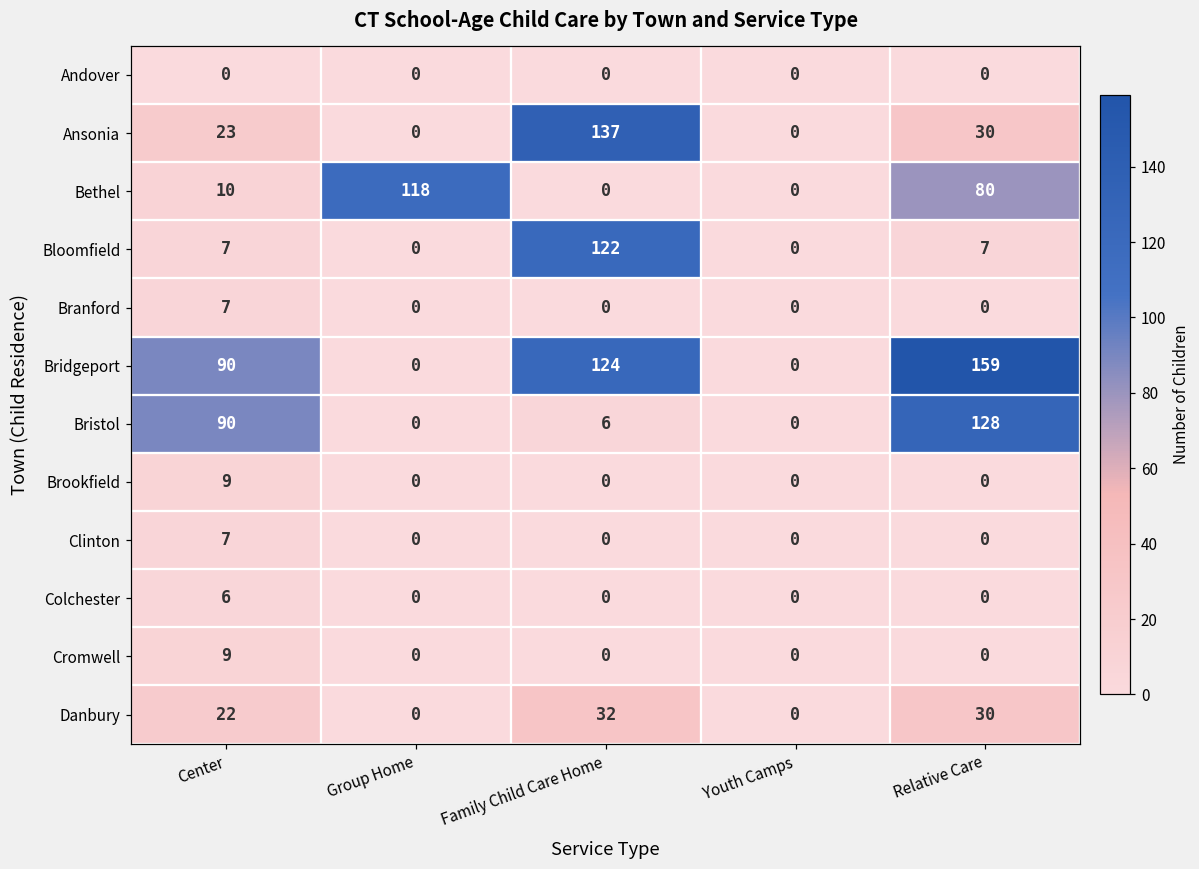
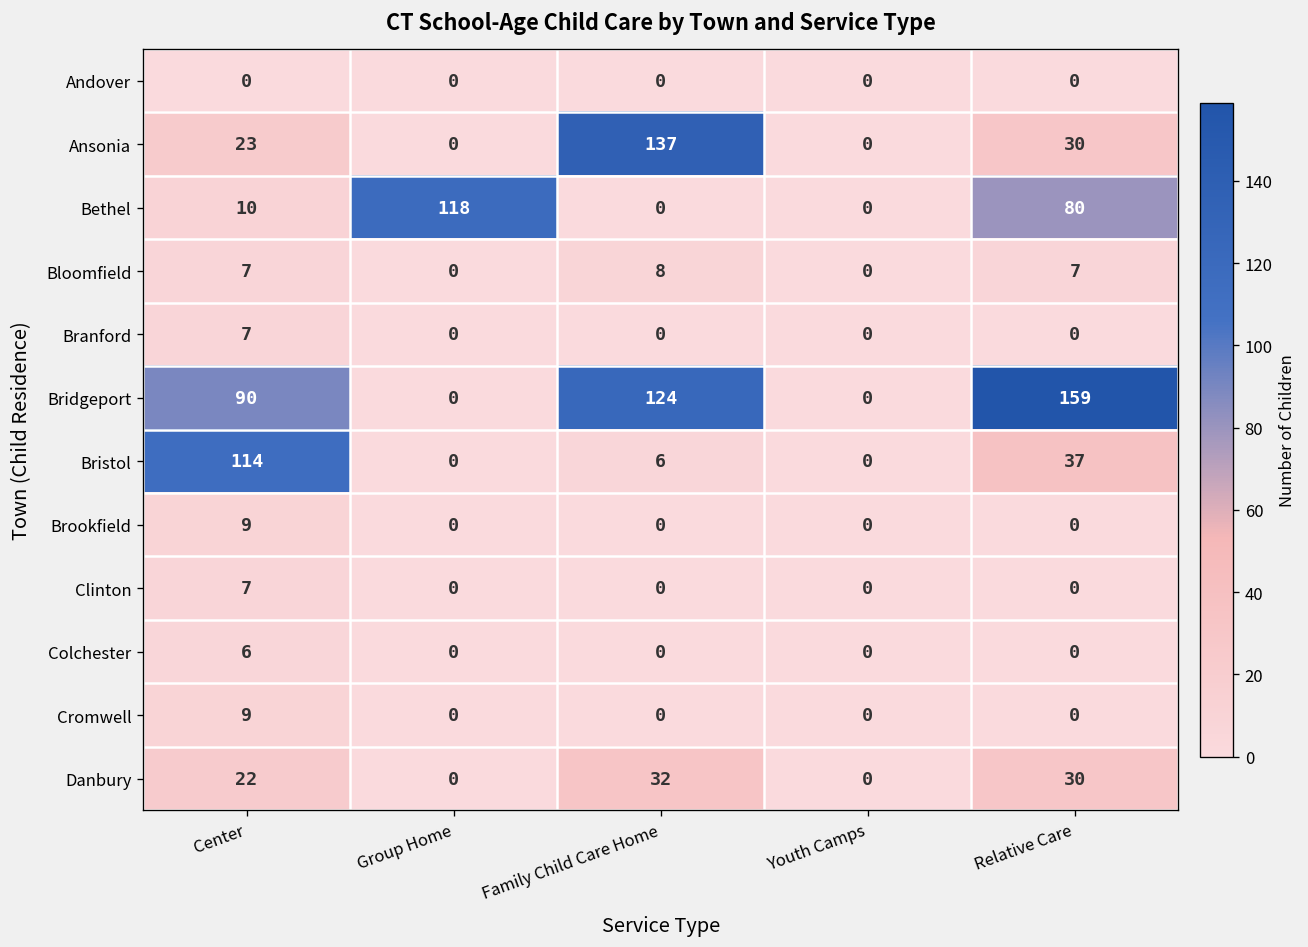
Bloomfield, Family Child Care Home: 122 -> 8
Bristol, Center: 90 -> 114
Bristol, Relative Care: 128 -> 37
